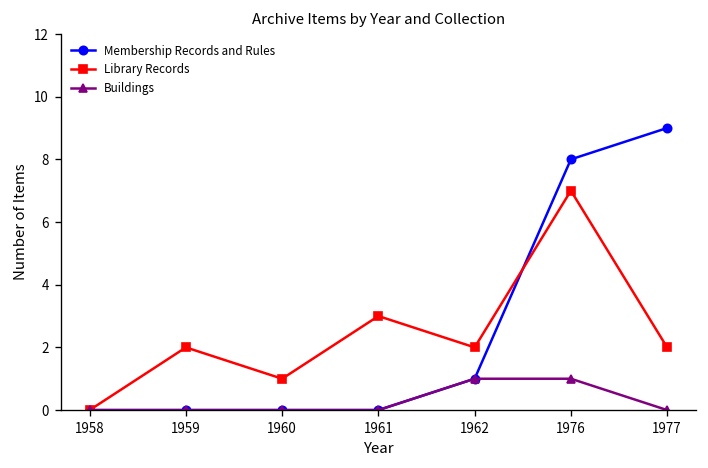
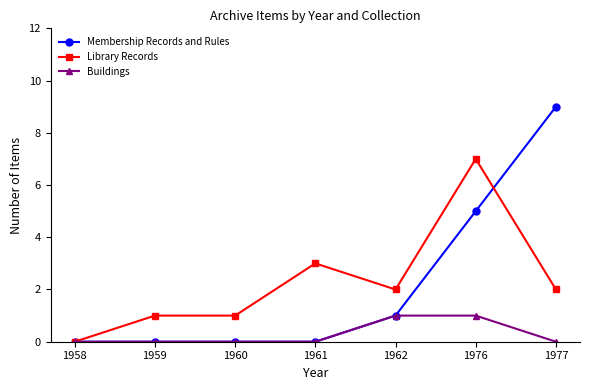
Library Records, 1959: 2 -> 1
Membership Records and Rules, 1976: 8 -> 5
